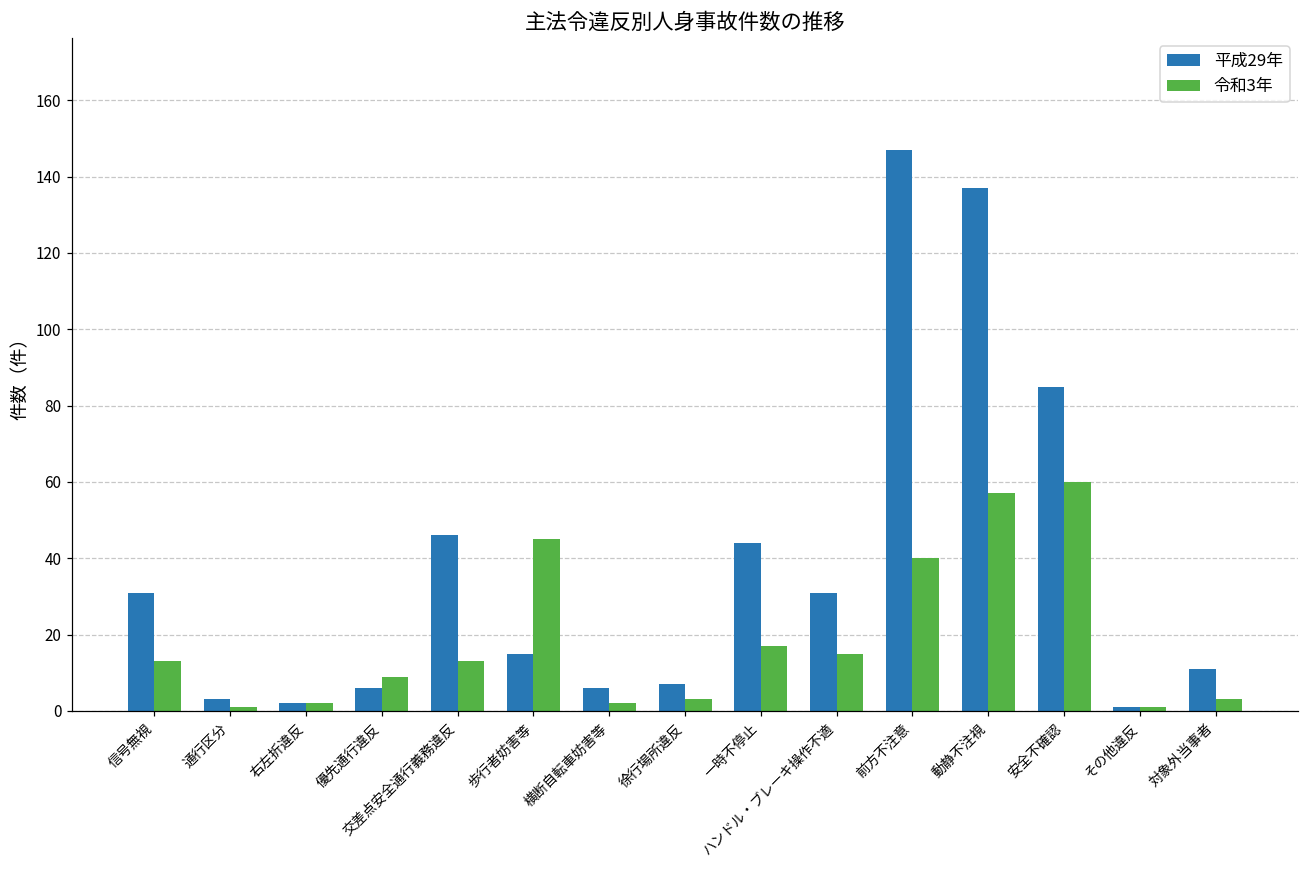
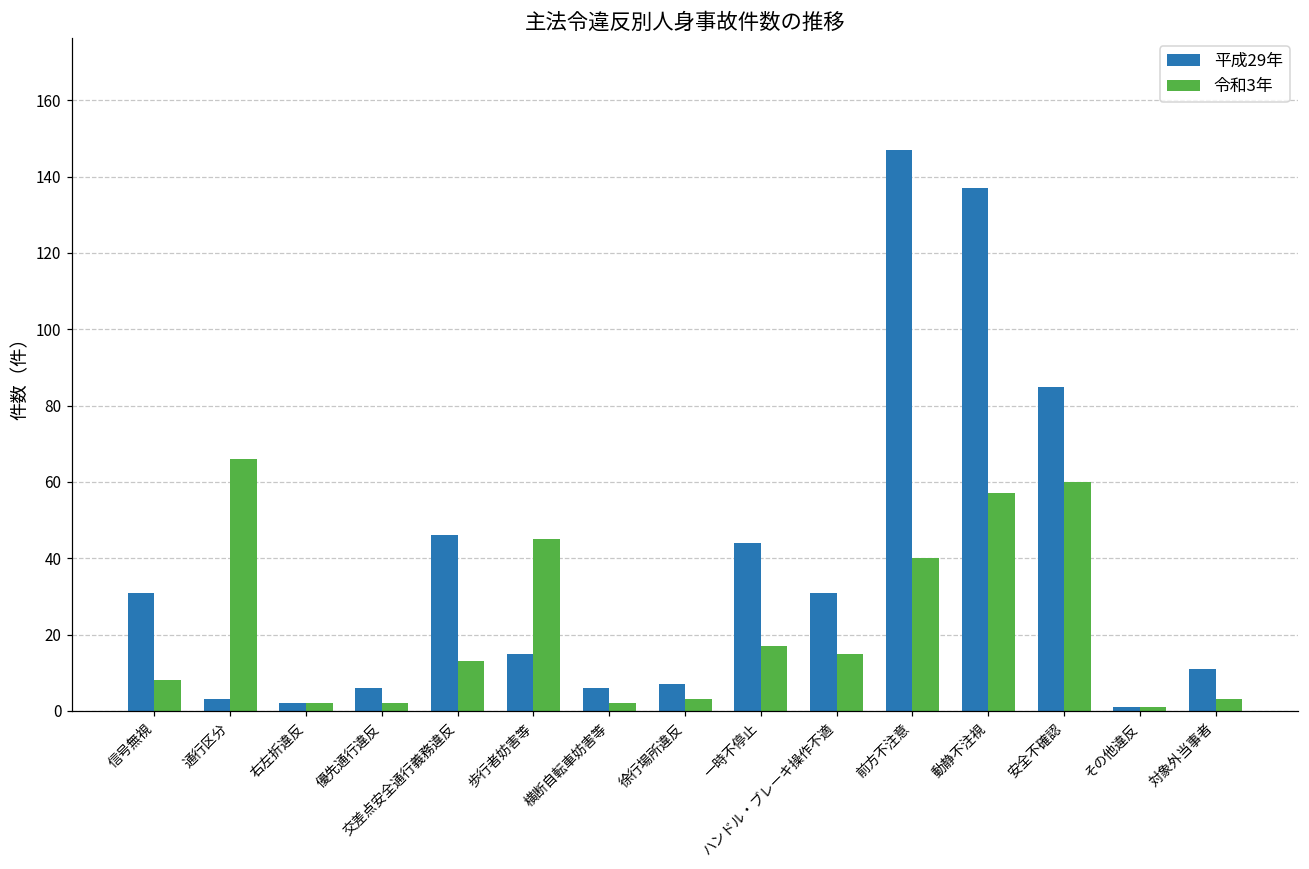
令和3年, 信号無視: 13 -> 8
令和3年, 通行区分: 1 -> 66
令和3年, 優先通行違反: 9 -> 2
